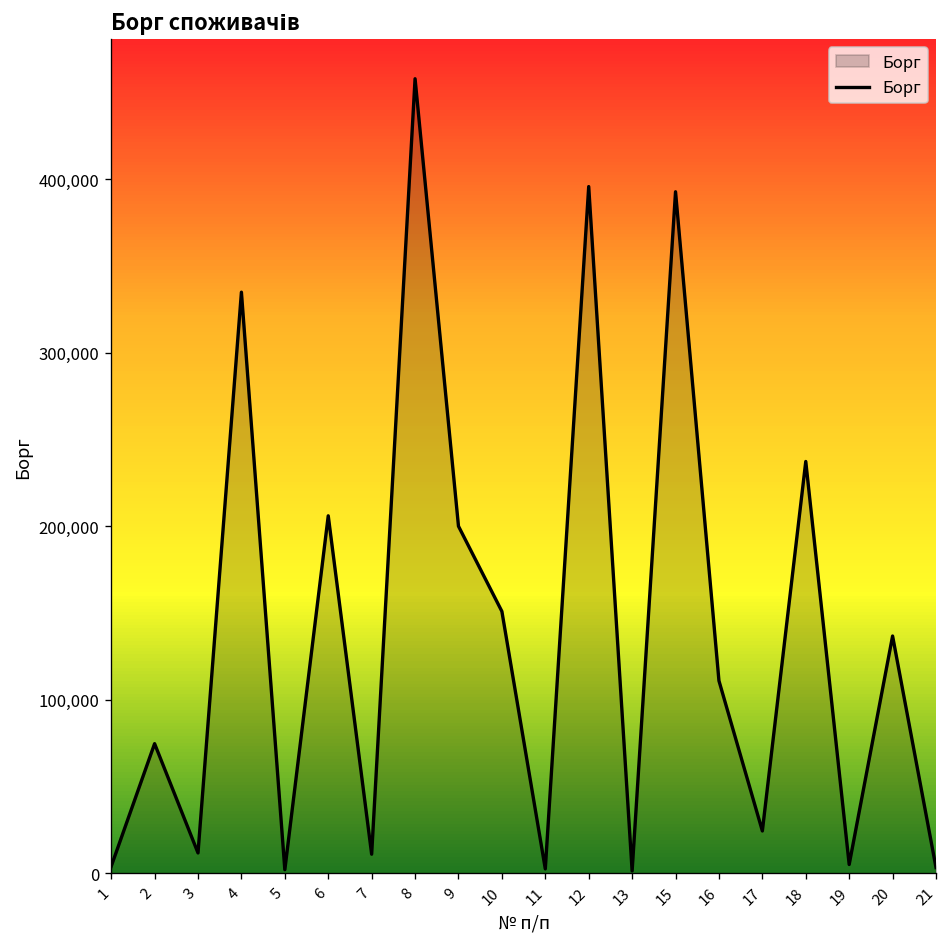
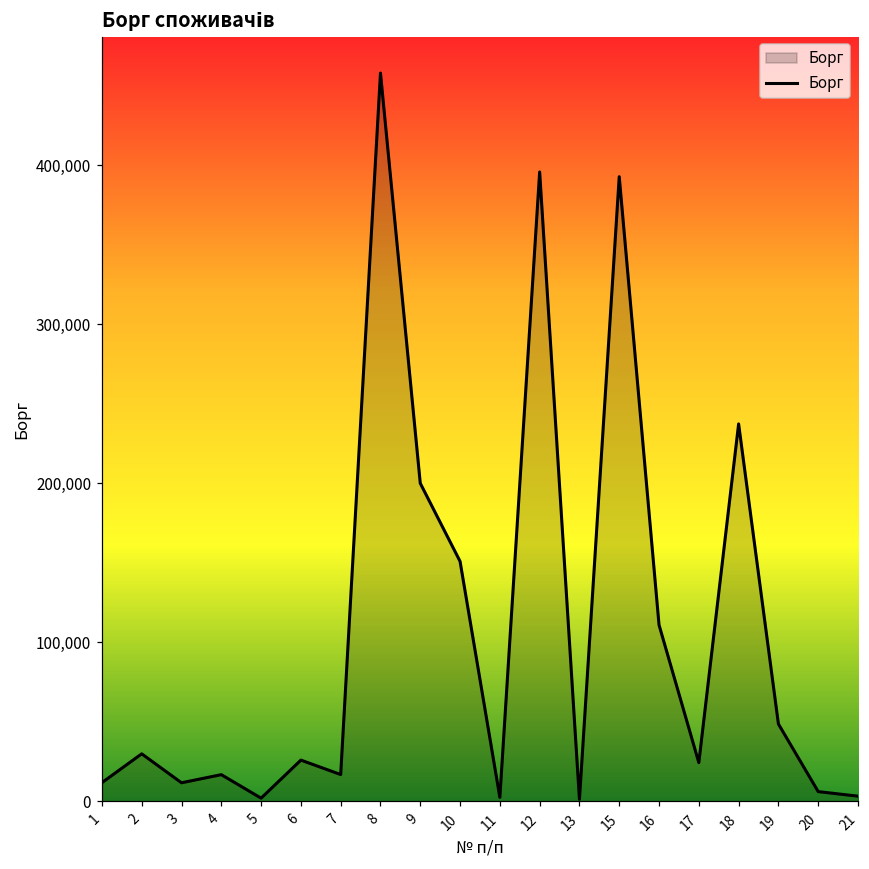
1: 4,000 -> 12,000
2: 75,000 -> 30,000
4: 335,000 -> 17,000
6: 206,000 -> 26,000
7: 11,000 -> 17,000
19: 5,000 -> 49,000
20: 137,000 -> 6,000
